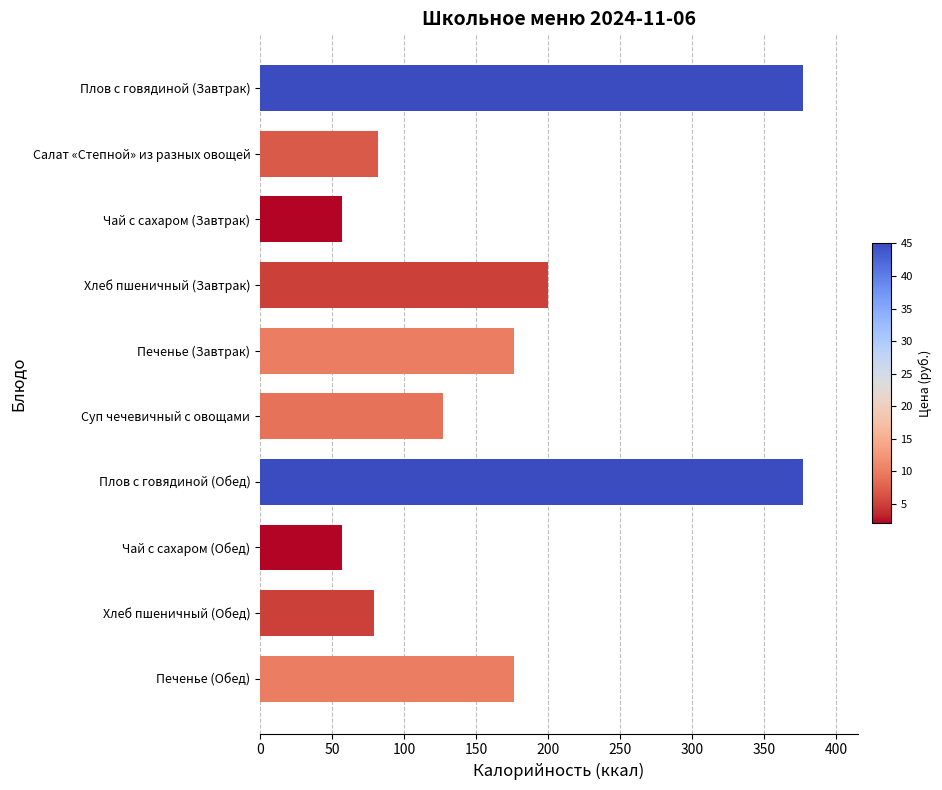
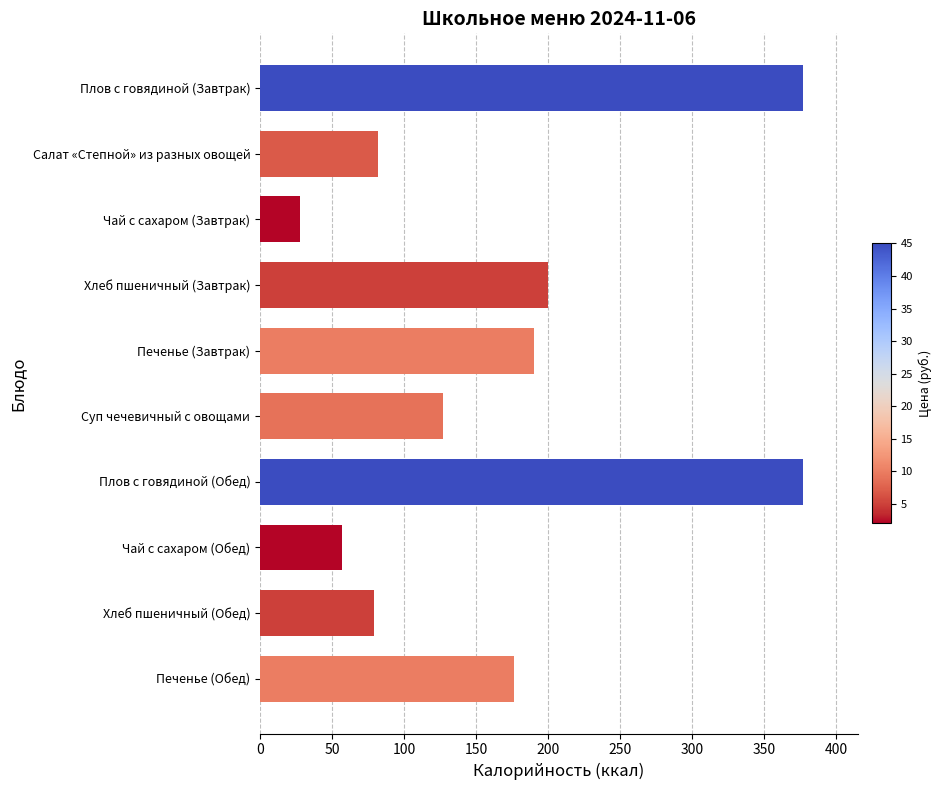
Чай с сахаром (Завтрак): 57 -> 28
Печенье (Завтрак): 176 -> 190
